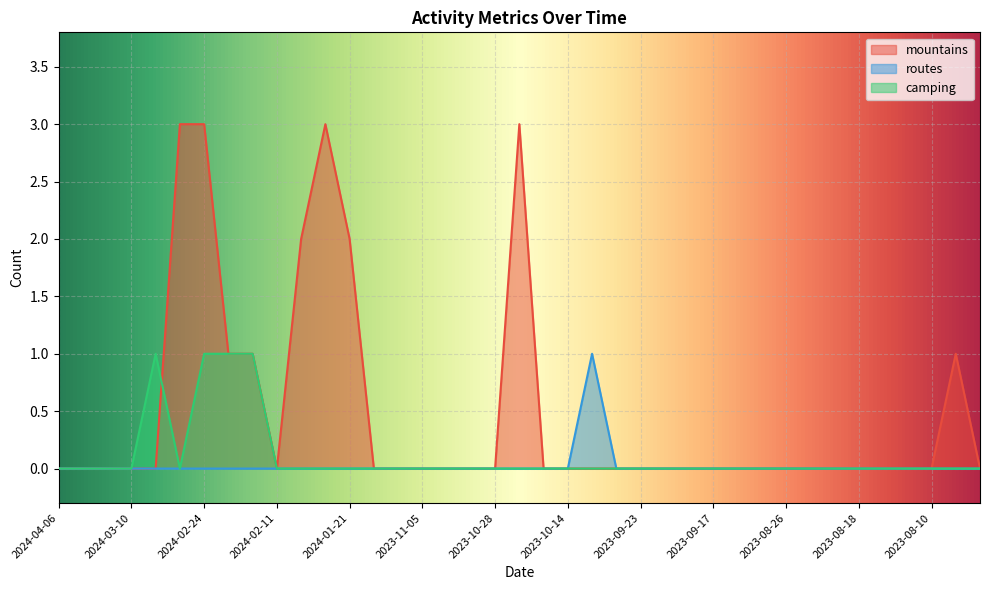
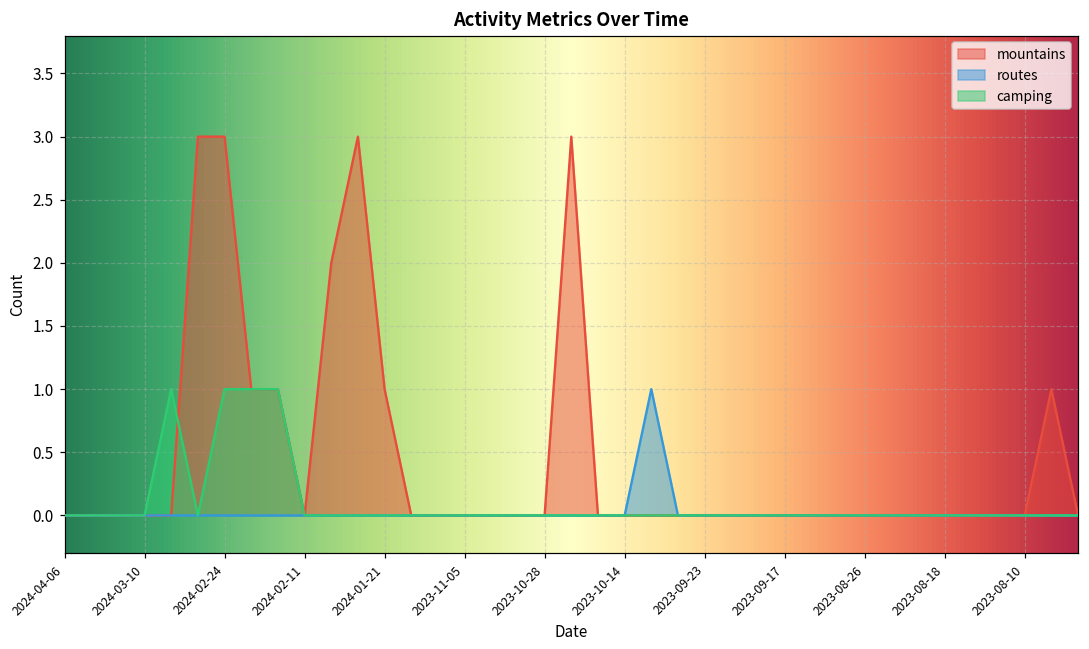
mountains, 2024-01-21: 2 -> 1
